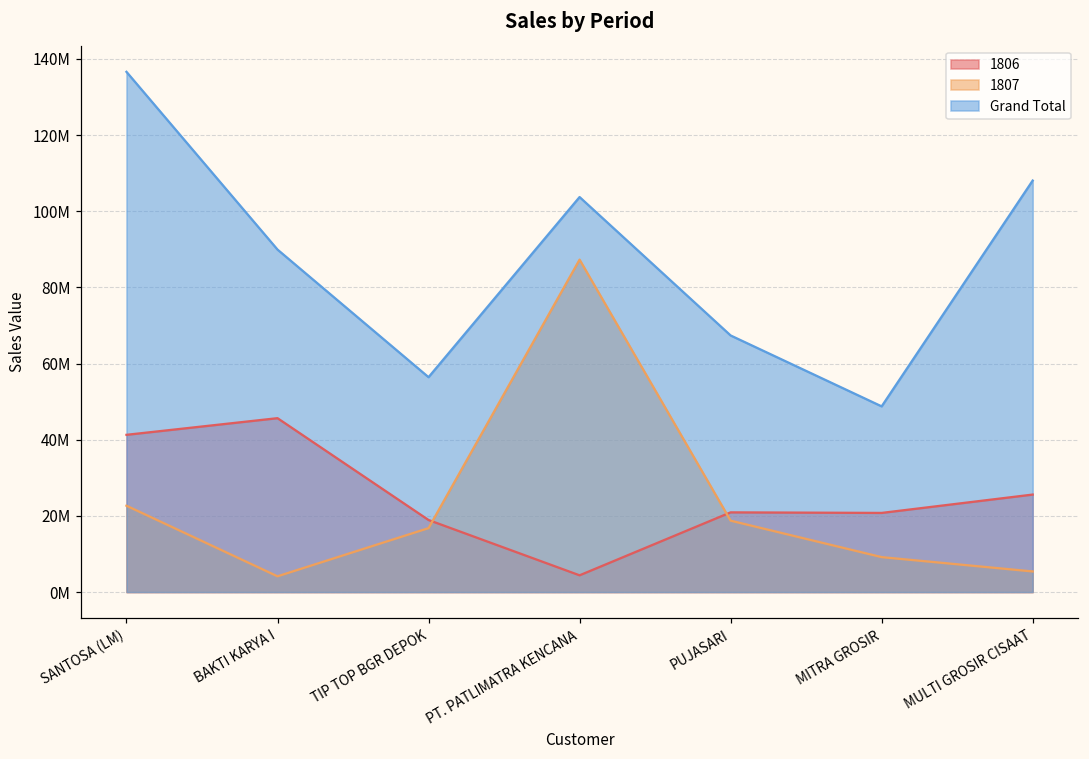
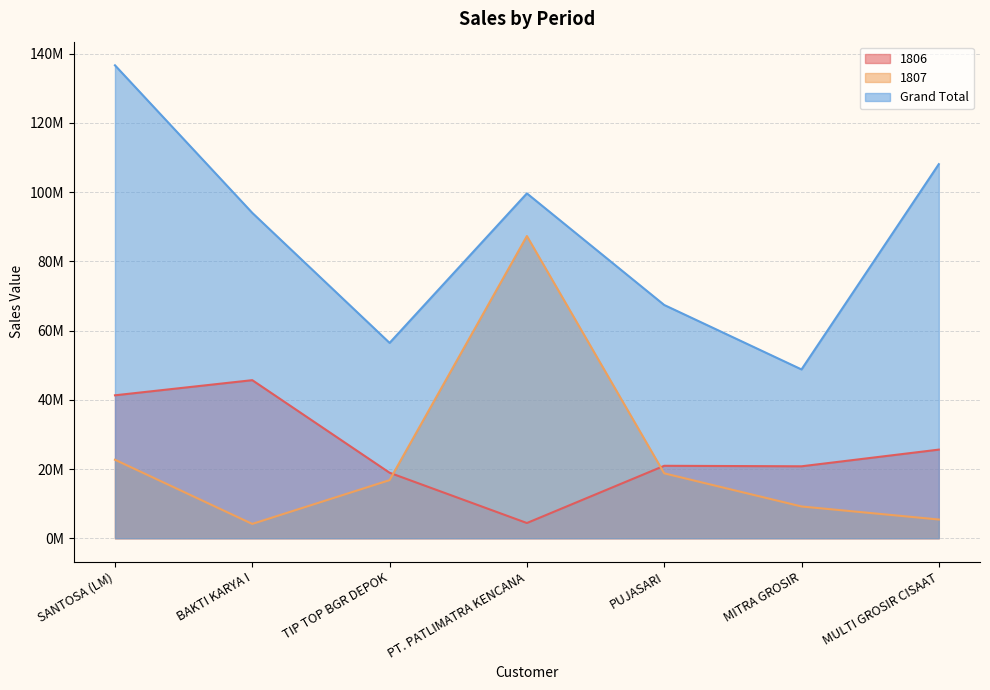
Grand Total, BAKTI KARYA I: 90000000 -> 94000000
Grand Total, PT. PATLIMATRA KENCANA: 104000000 -> 100000000
